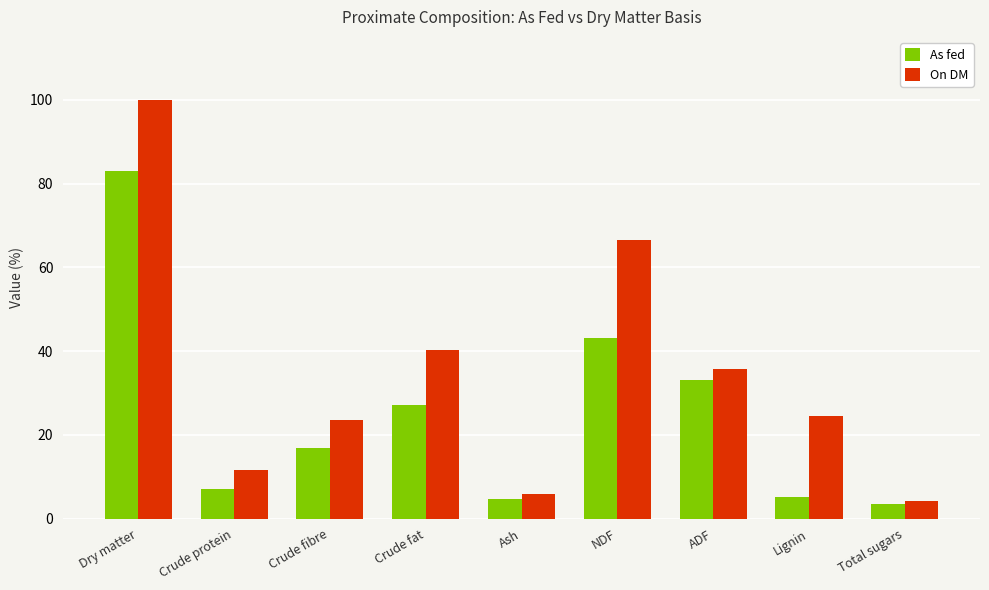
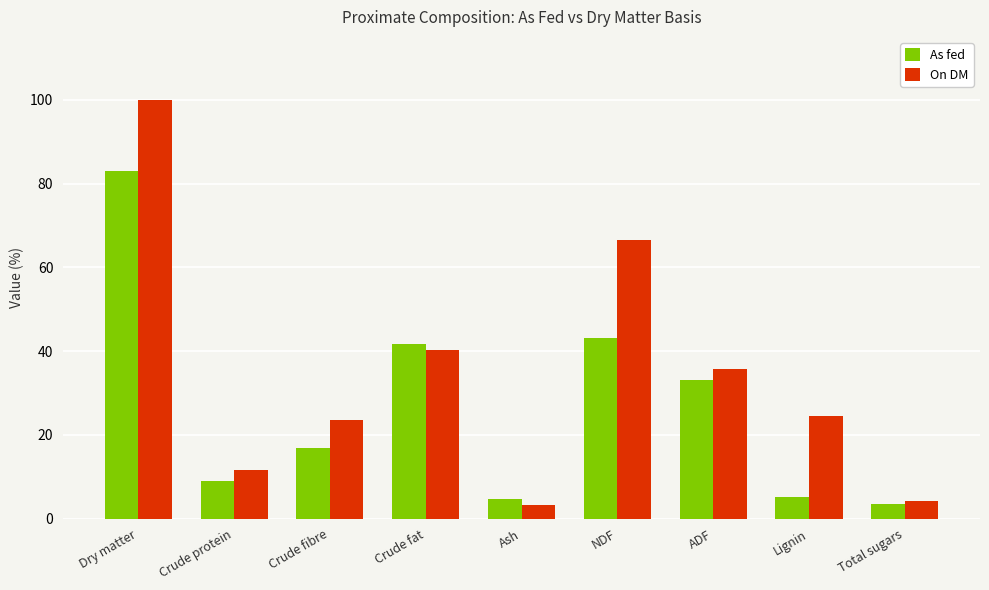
As fed, Crude protein: 7 -> 9
As fed, Crude fat: 27 -> 42
On DM, Ash: 6 -> 3
